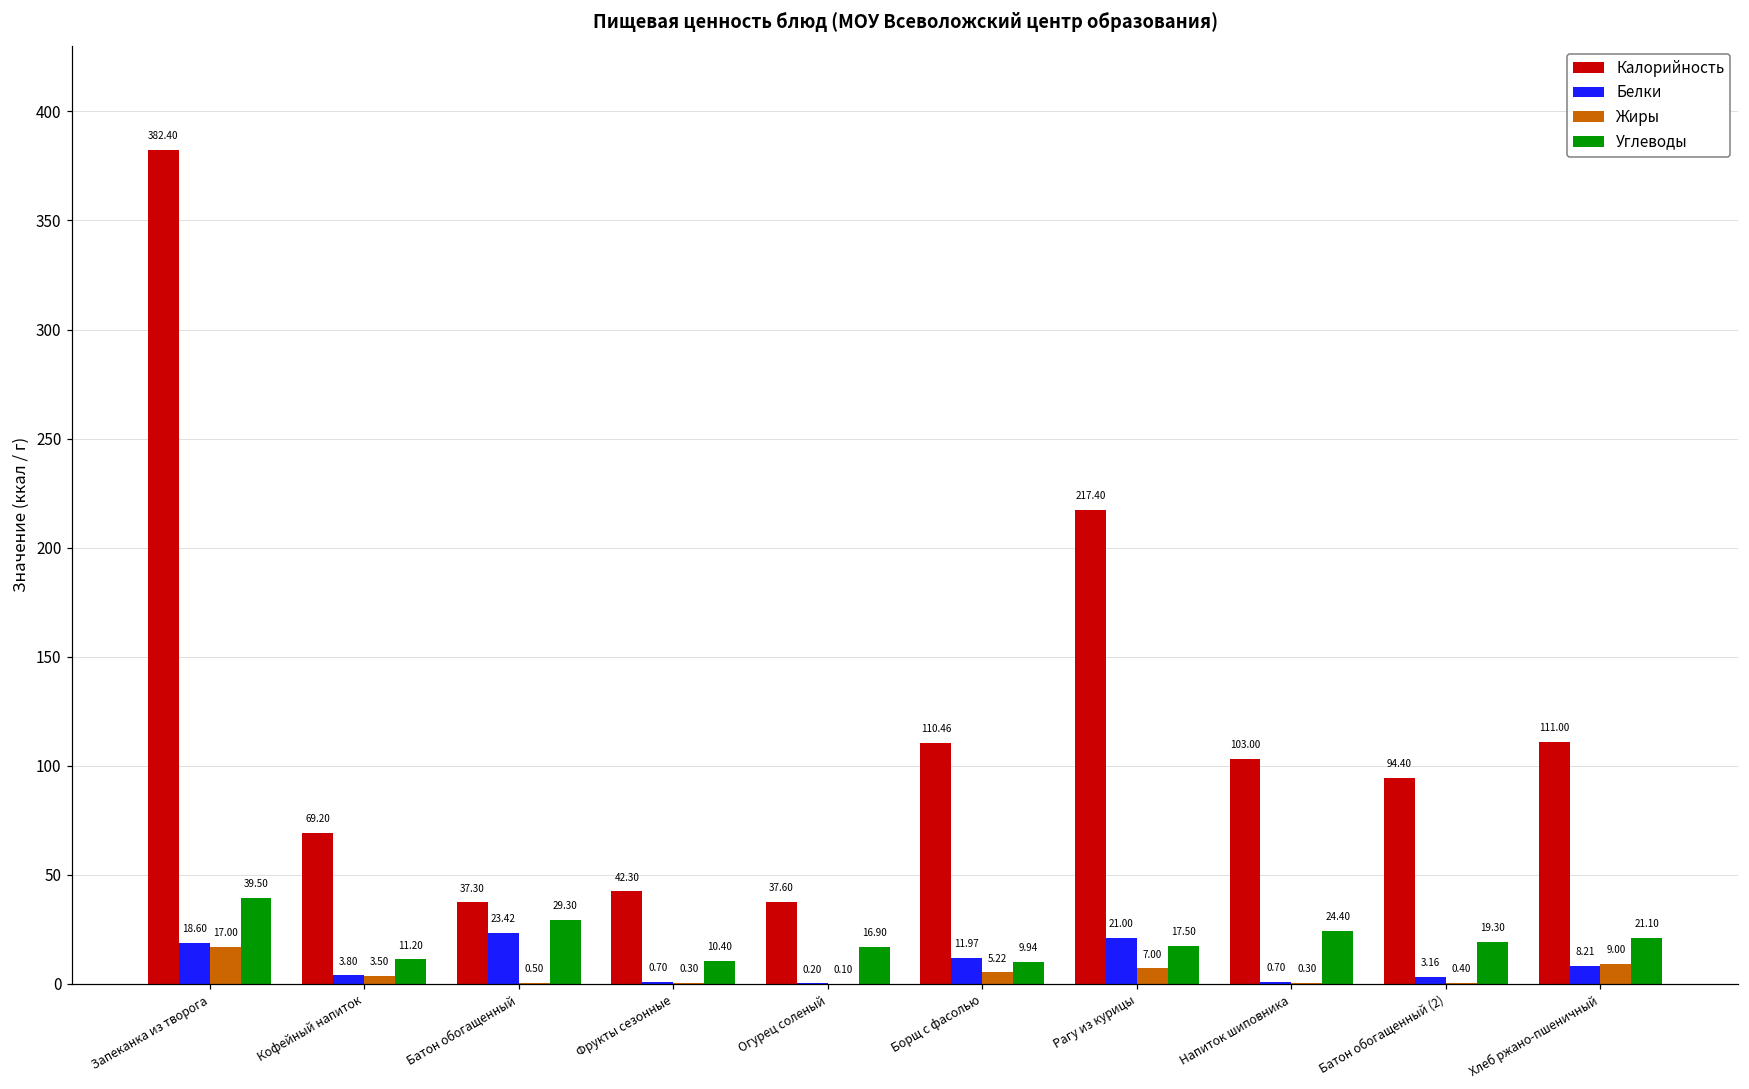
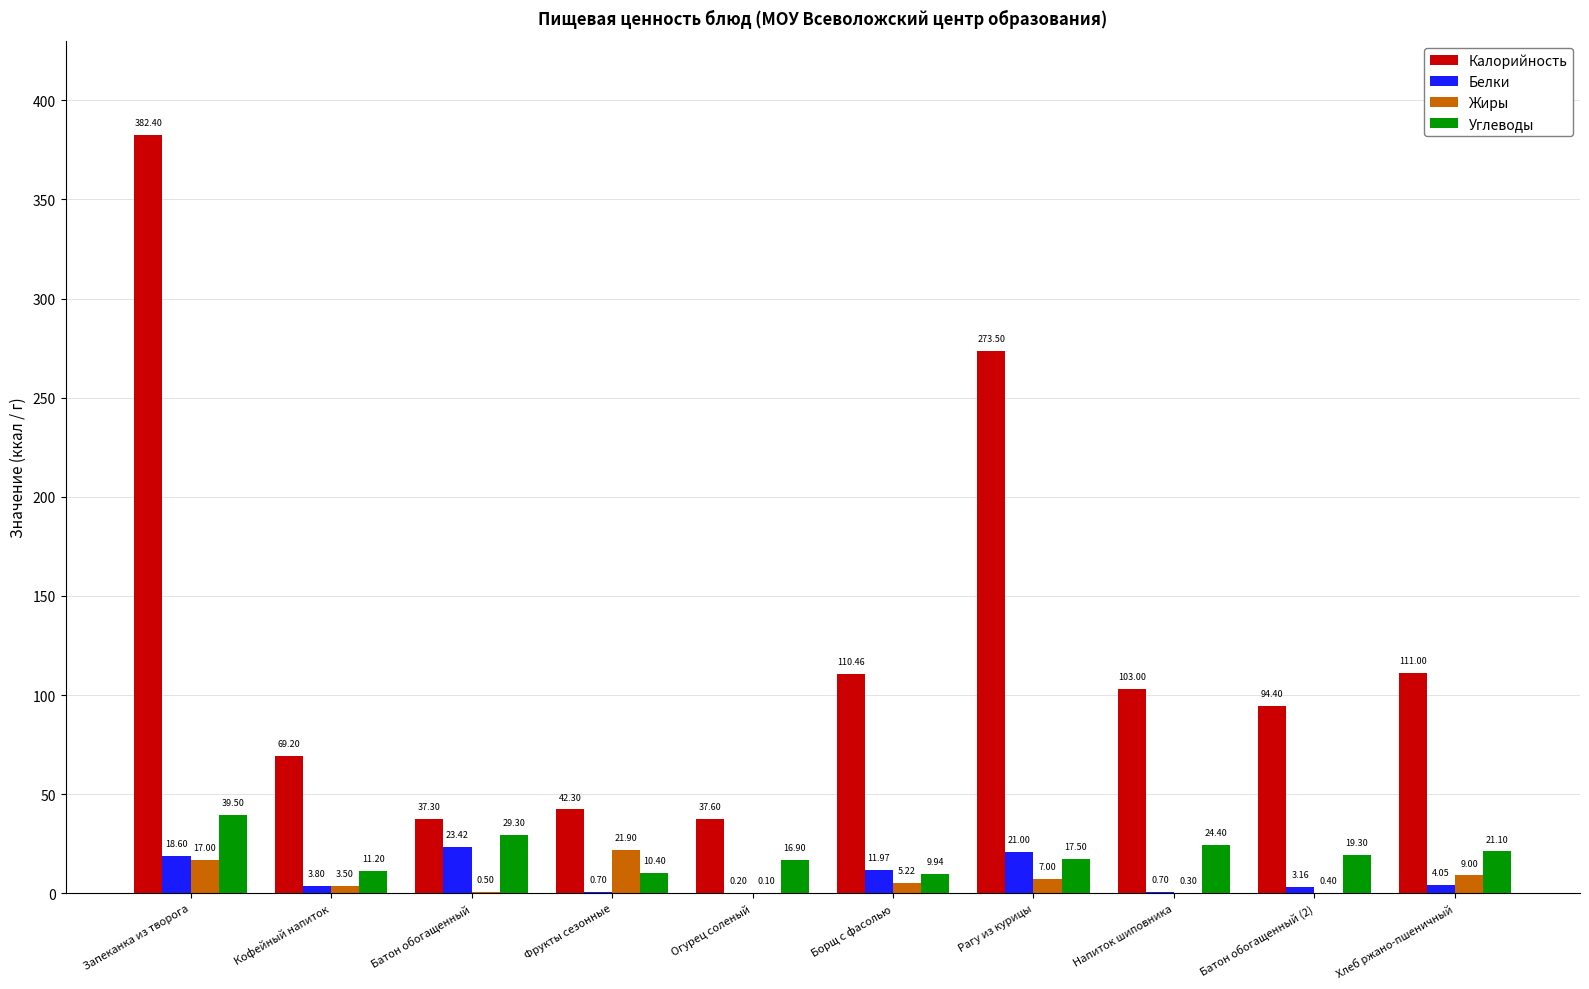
Жиры, Фрукты сезонные: 0.30 -> 21.90
Калорийность, Рагу из курицы: 217.40 -> 273.50
Белки, Хлеб ржано-пшеничный: 8.21 -> 4.05
